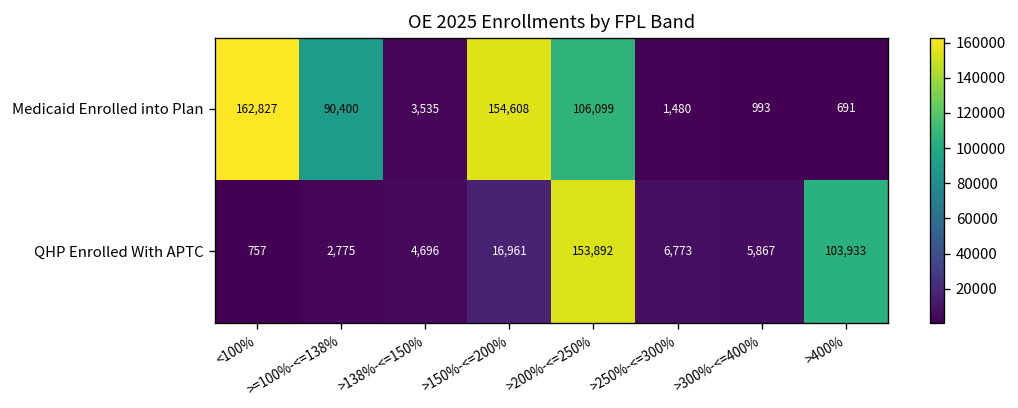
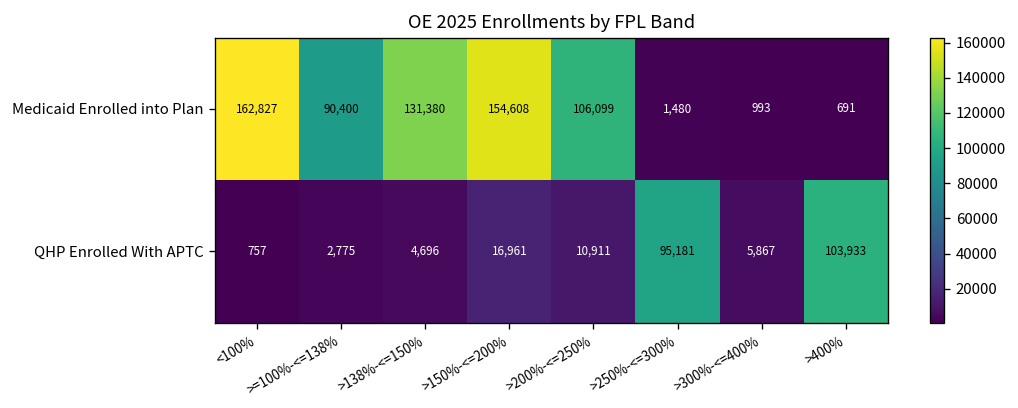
Medicaid Enrolled into Plan, >138%-<=150%: 3,535 -> 131,380
QHP Enrolled With APTC, >200%-<=250%: 153,892 -> 10,911
QHP Enrolled With APTC, >250%-<=300%: 6,773 -> 95,181
